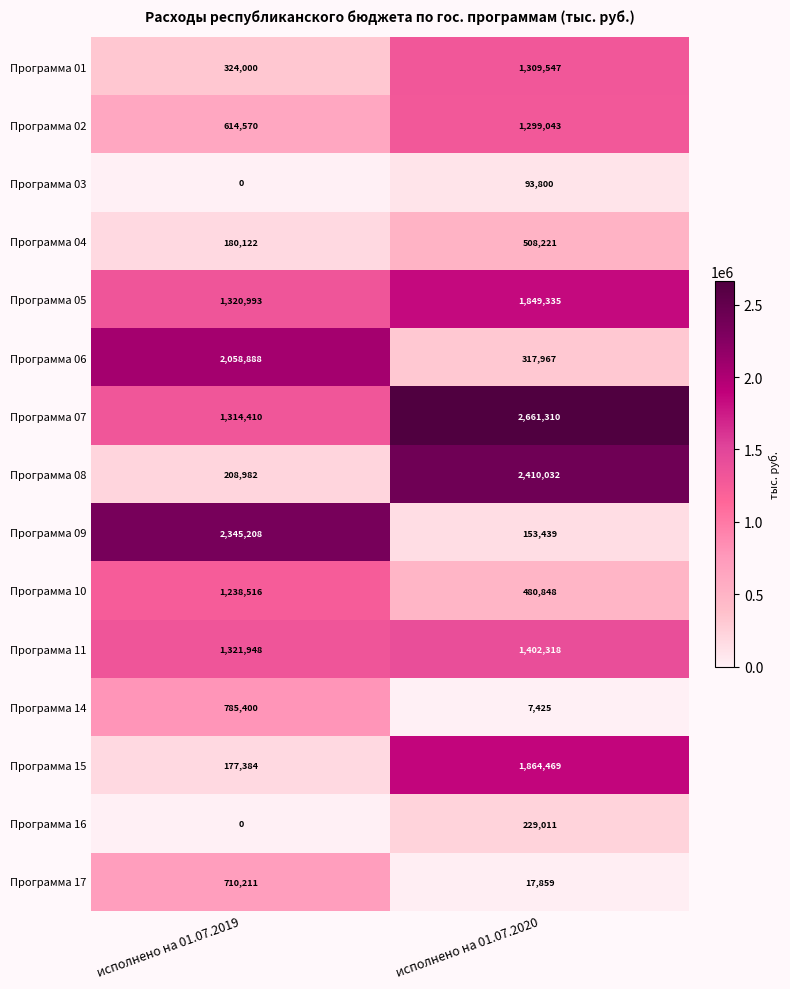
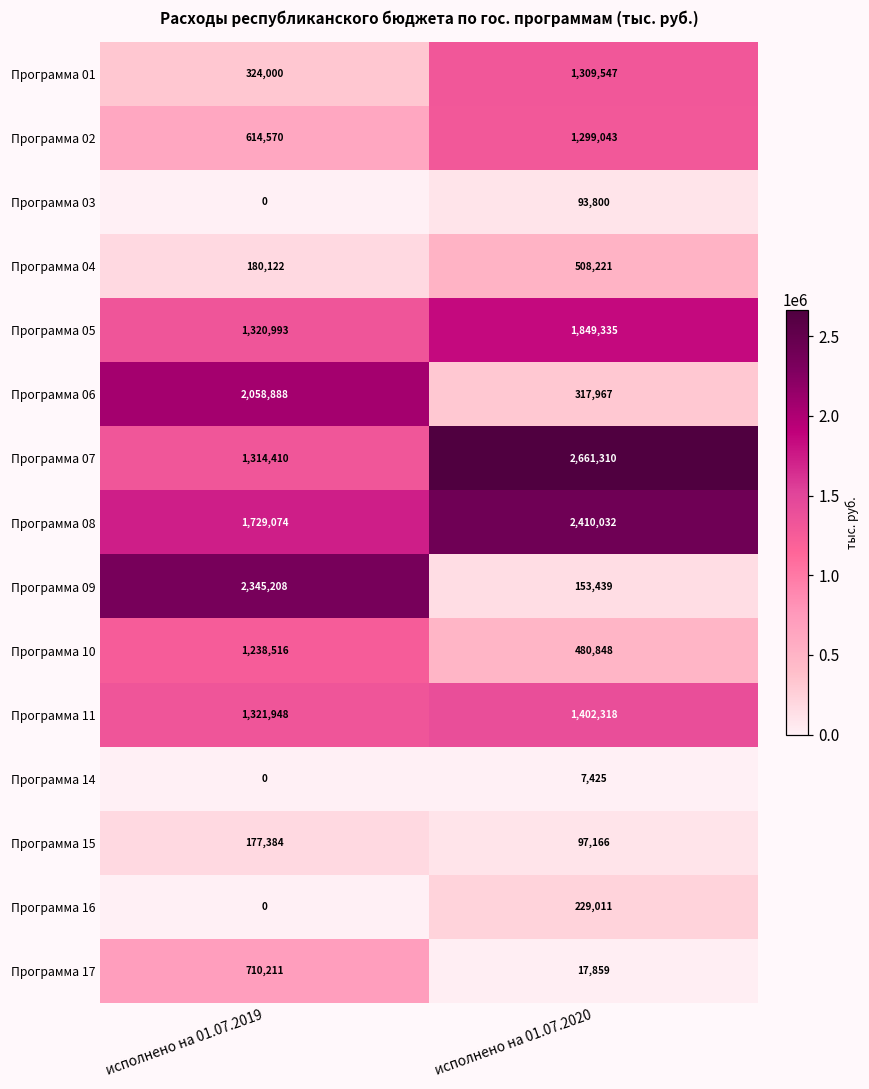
Программа 08, исполнено на 01.07.2019: 208,982 -> 1,729,074
Программа 14, исполнено на 01.07.2019: 785,400 -> 0
Программа 15, исполнено на 01.07.2020: 1,864,469 -> 97,166
